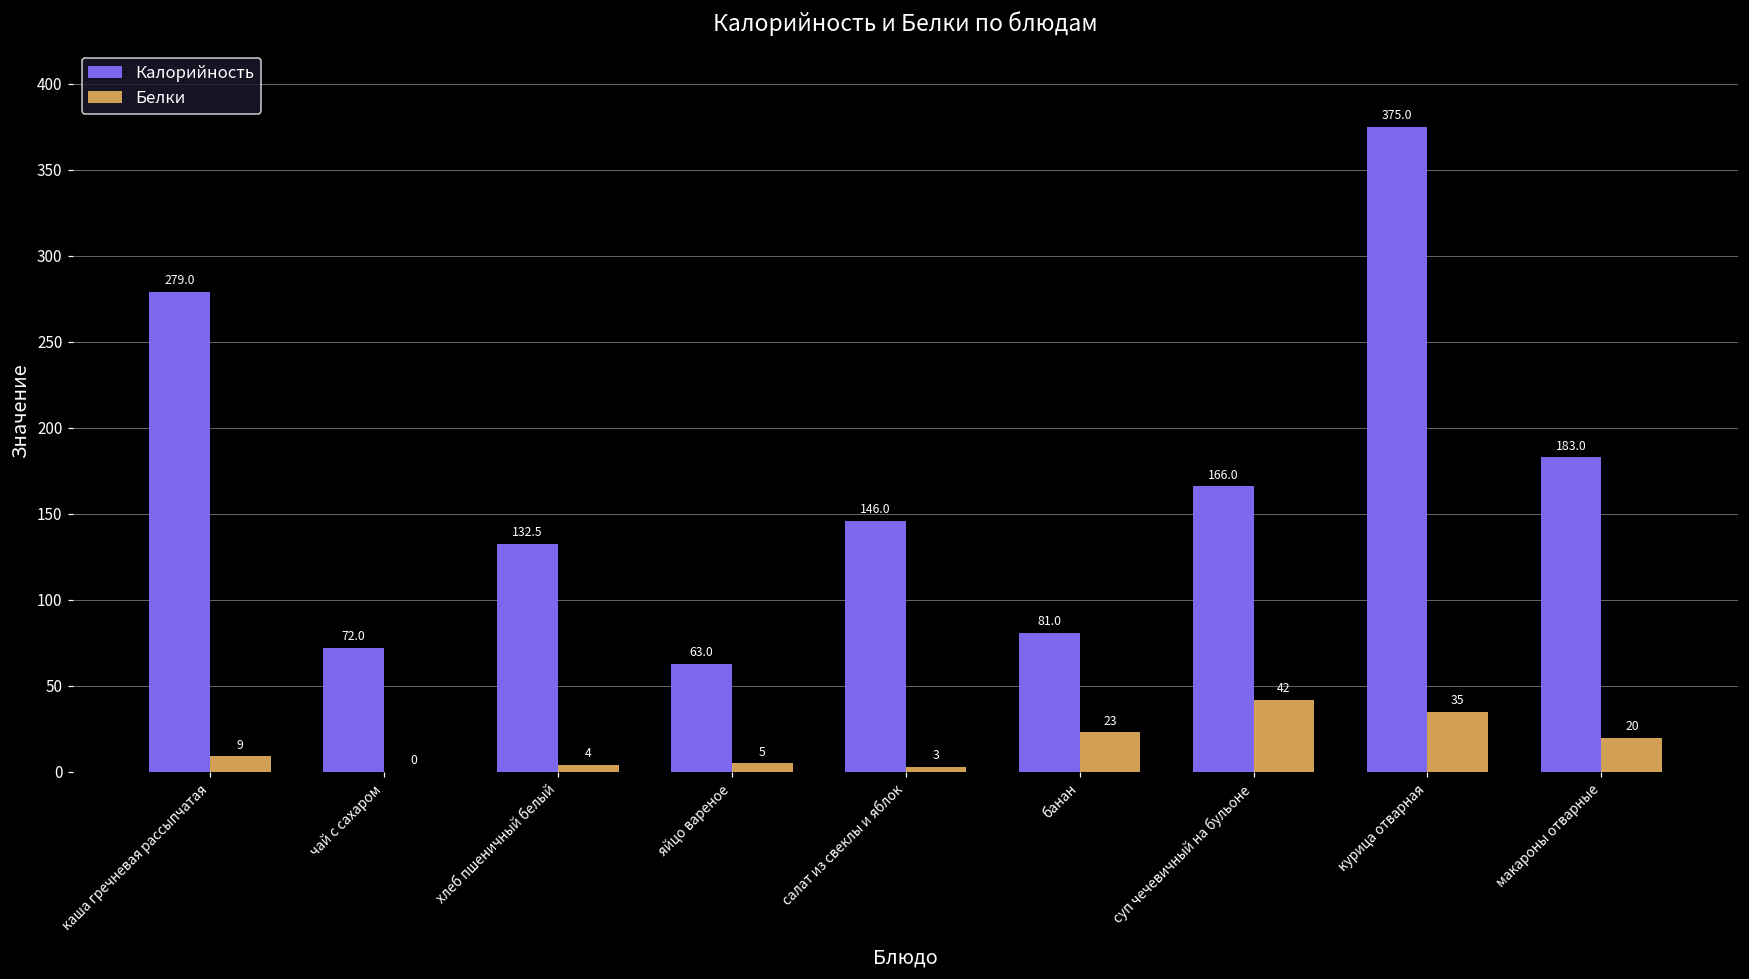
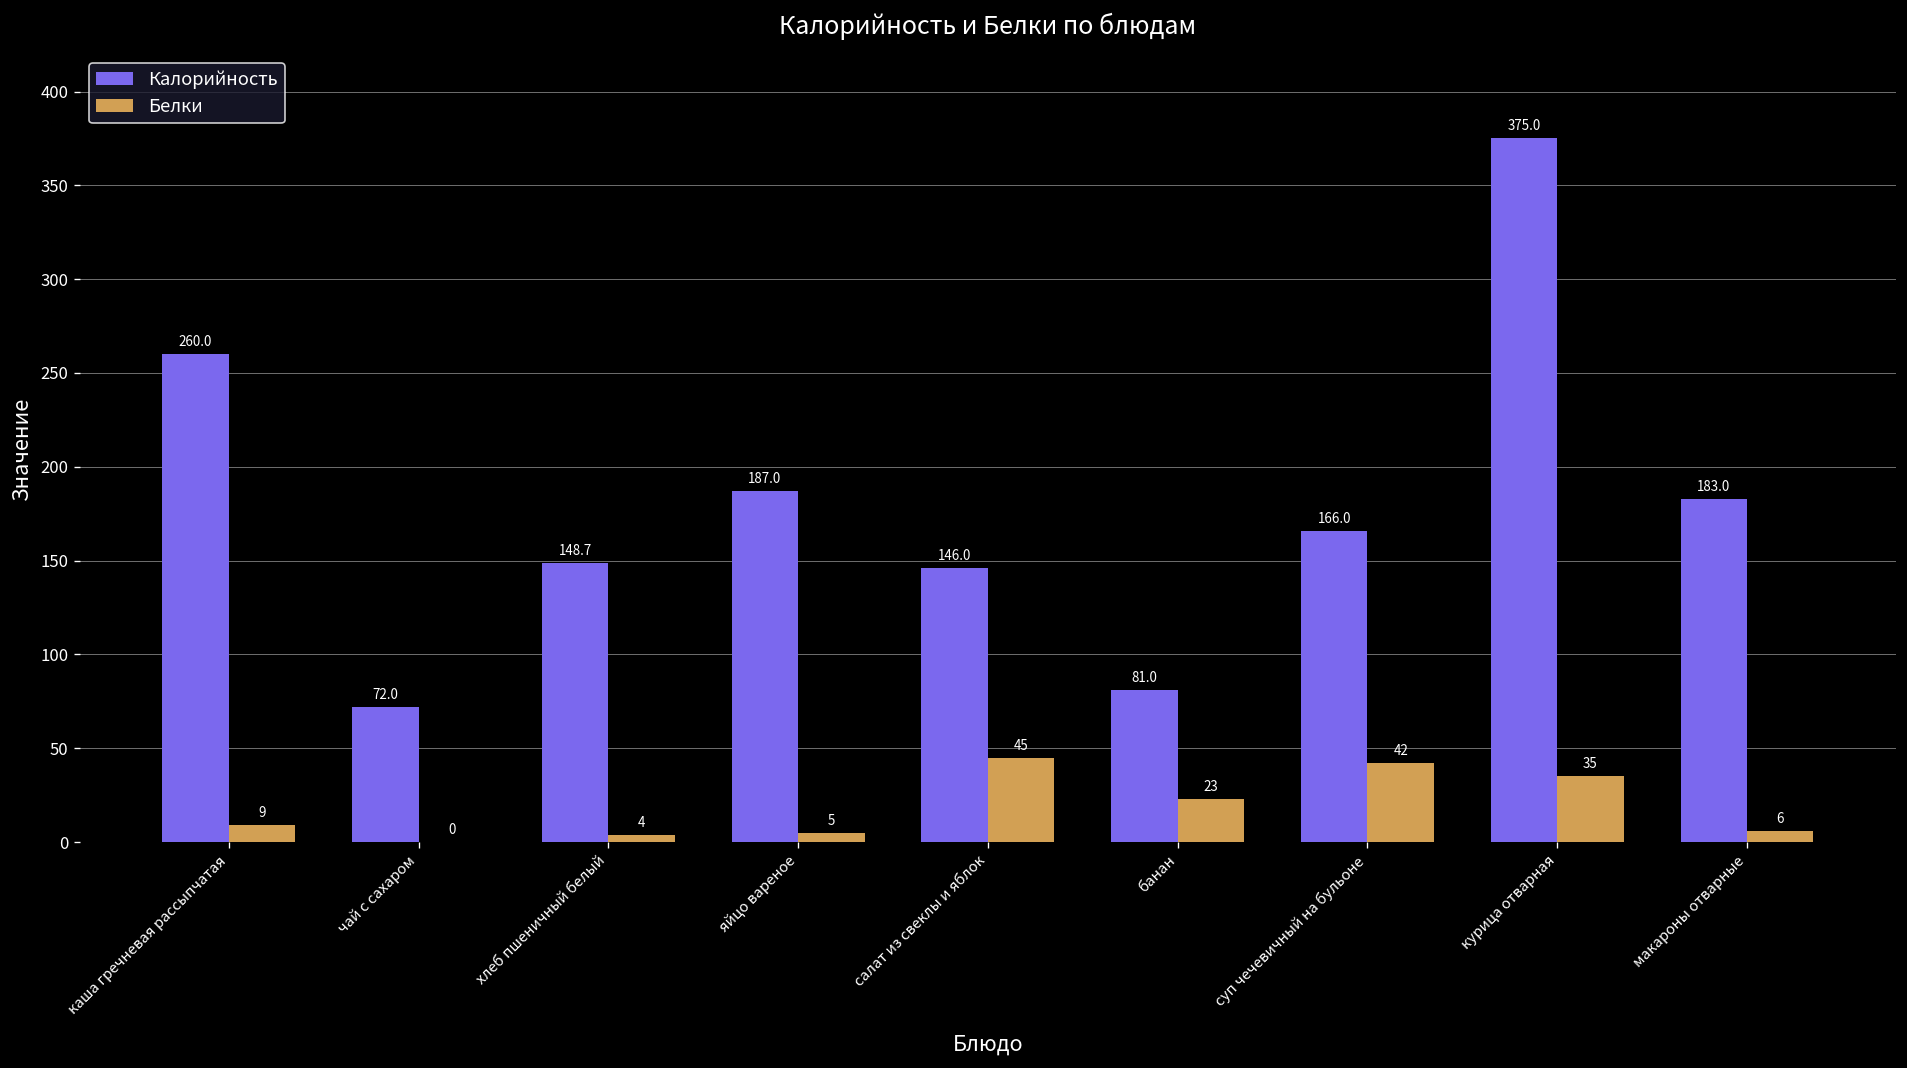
Калорийность, каша гречневая рассыпчатая: 279.0 -> 260.0
Калорийность, хлеб пшеничный белый: 132.5 -> 148.7
Калорийность, яйцо вареное: 63.0 -> 187.0
Белки, салат из свеклы и яблок: 3 -> 45
Белки, макароны отварные: 20 -> 6
